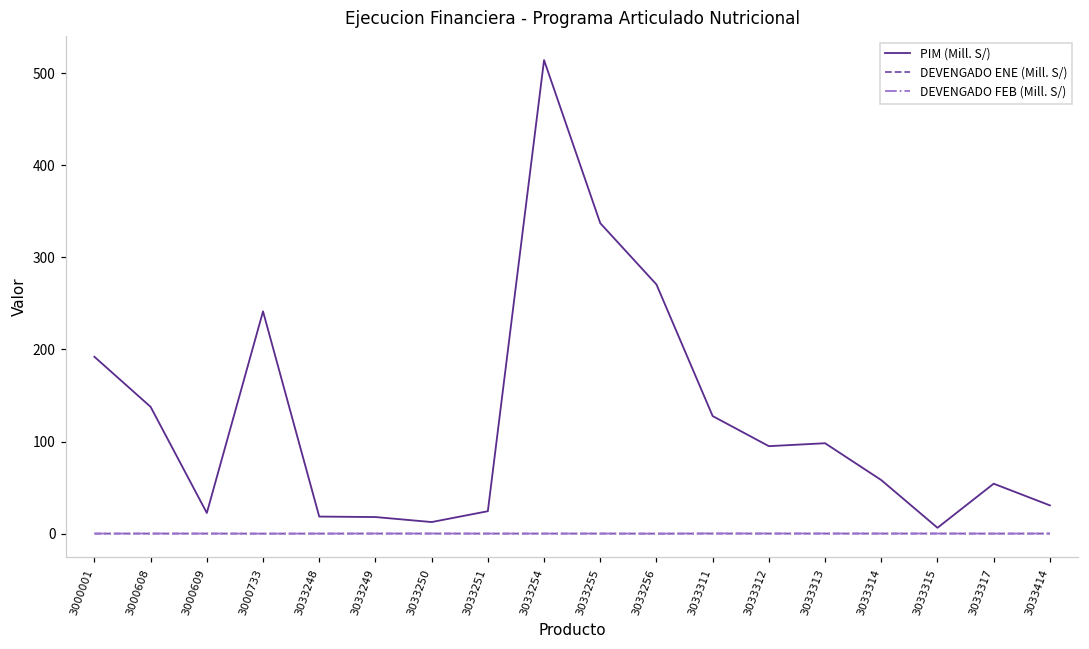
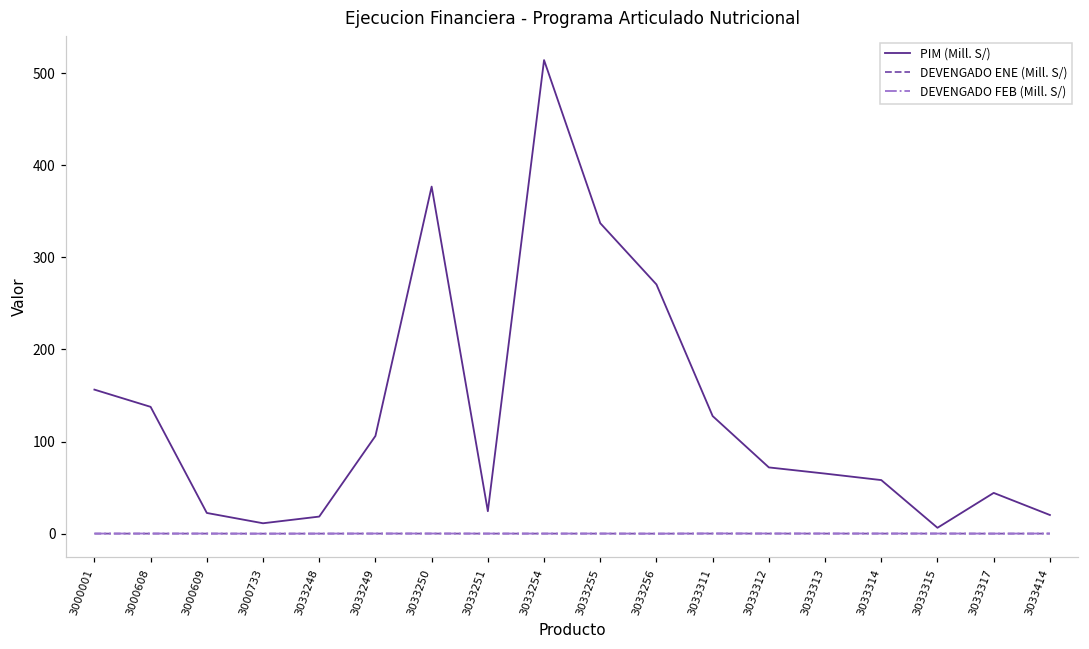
PIM (Mill. S/), 3000001: 190 -> 160
PIM (Mill. S/), 3000733: 240 -> 10
PIM (Mill. S/), 3033249: 20 -> 110
PIM (Mill. S/), 3033250: 10 -> 380
PIM (Mill. S/), 3033312: 100 -> 70
PIM (Mill. S/), 3033313: 100 -> 70
PIM (Mill. S/), 3033317: 50 -> 40
PIM (Mill. S/), 3033414: 30 -> 20
